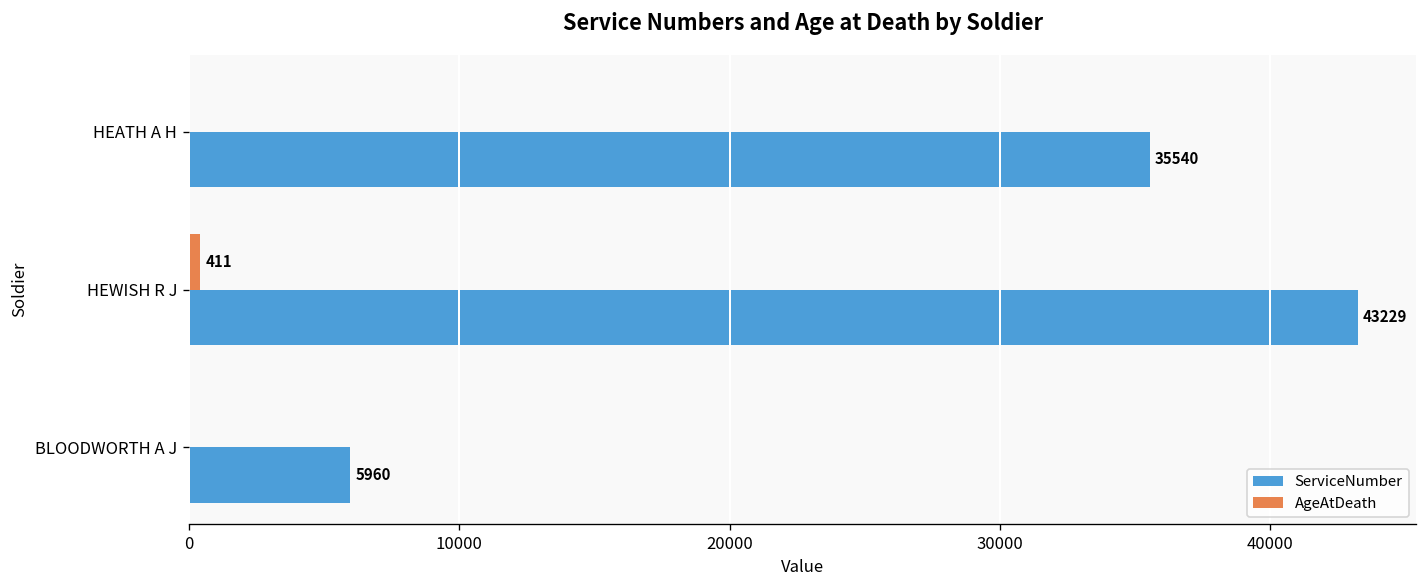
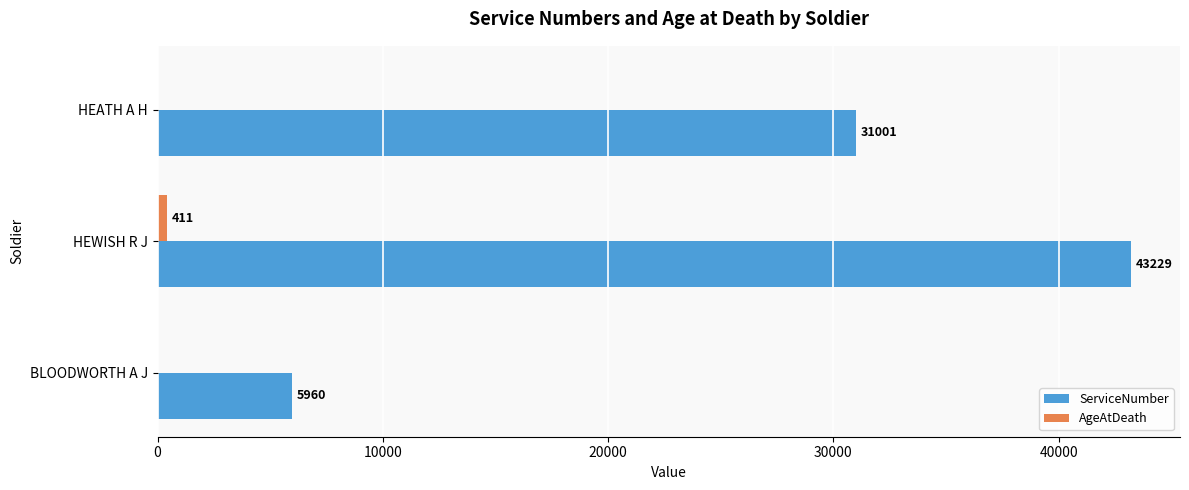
ServiceNumber, HEATH A H: 35540 -> 31001
